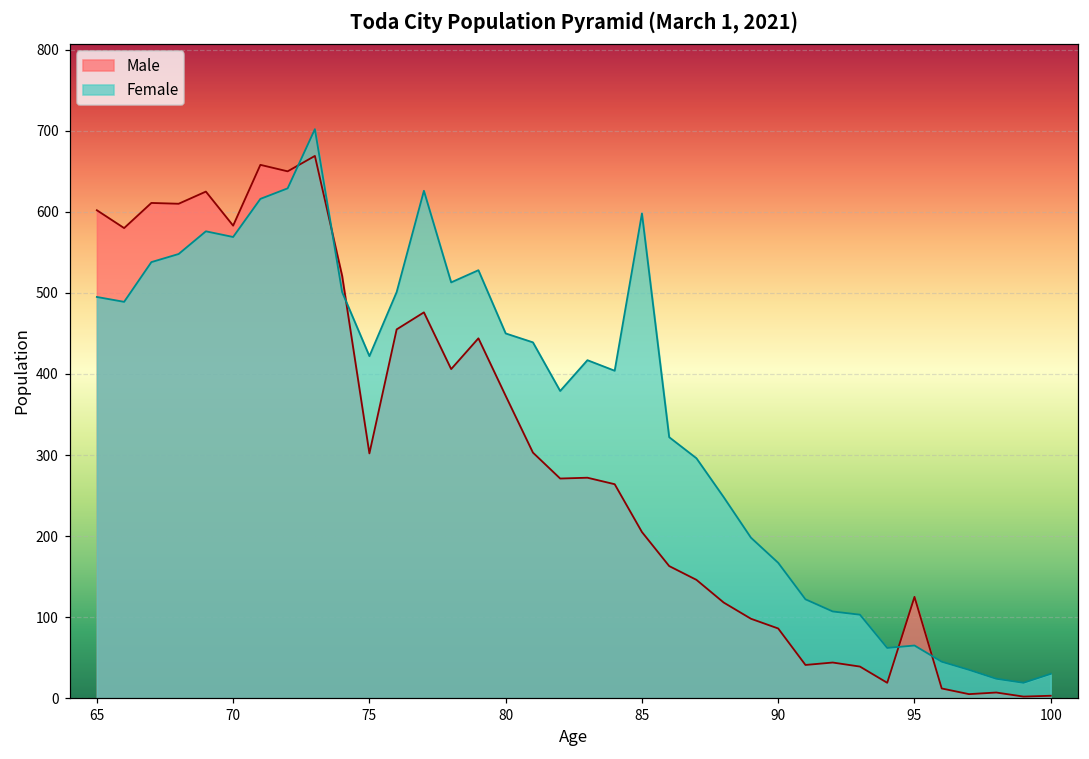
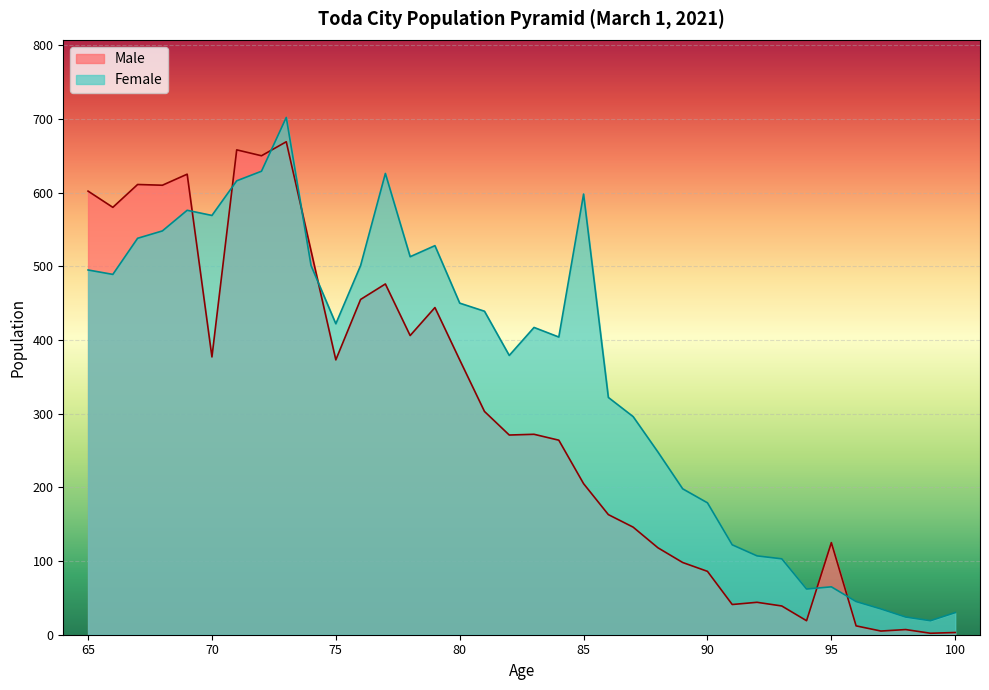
Male, 70: 580 -> 380
Male, 75: 300 -> 370
Female, 90: 170 -> 180
